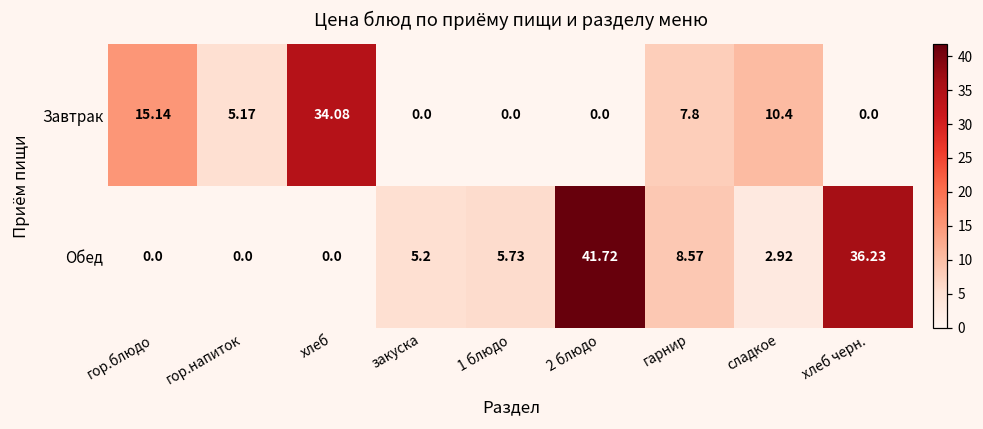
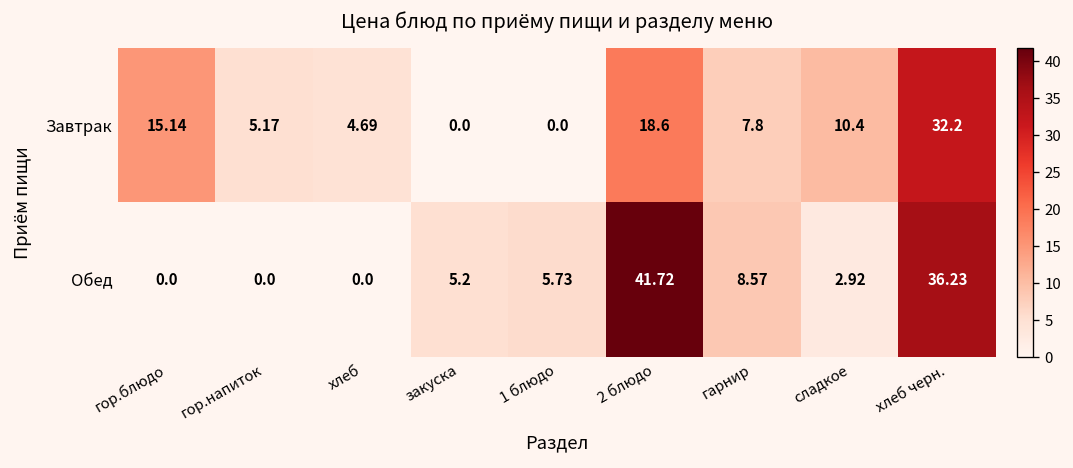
Завтрак, хлеб: 34.08 -> 4.69
Завтрак, 2 блюдо: 0.0 -> 18.6
Завтрак, хлеб черн.: 0.0 -> 32.2
